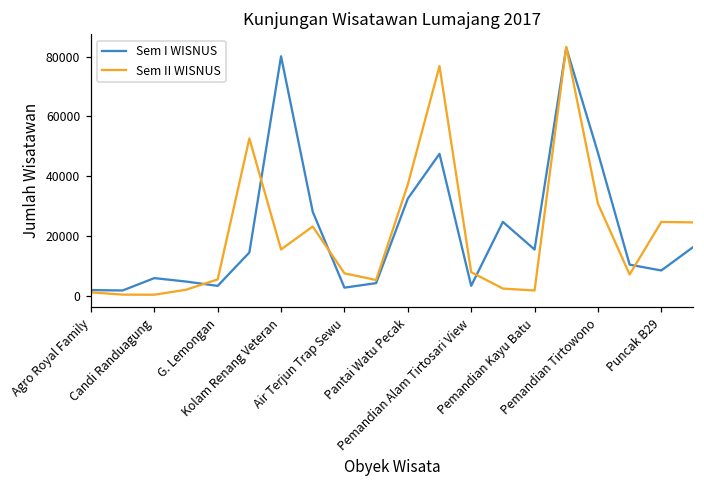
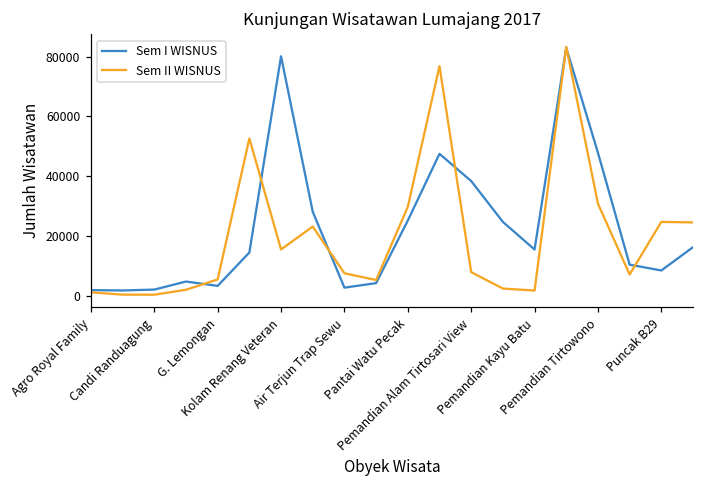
Sem I WISNUS, Candi Randuagung: 6000 -> 2000
Sem I WISNUS, Pantai Watu Pecak: 33000 -> 25000
Sem II WISNUS, Pantai Watu Pecak: 37000 -> 30000
Sem I WISNUS, Pemandian Alam Tirtosari View: 3000 -> 38000
